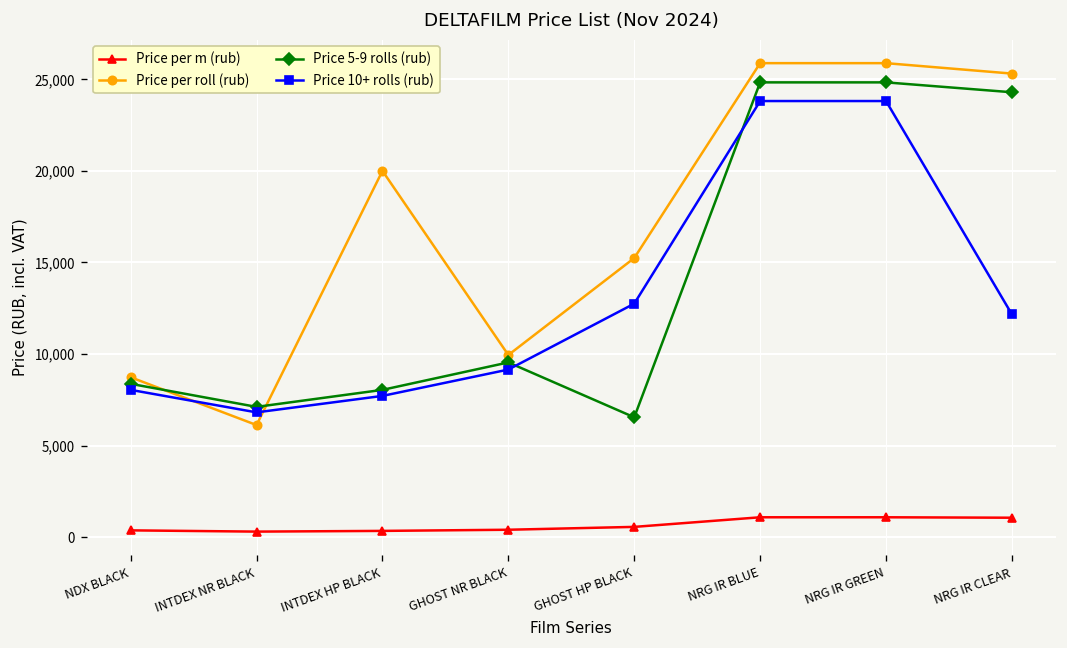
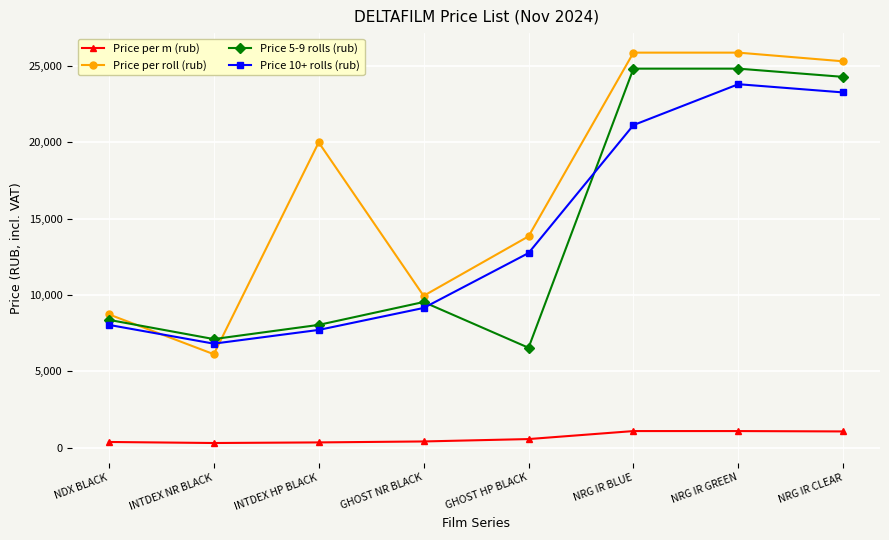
Price per roll (rub), GHOST HP BLACK: 15,200 -> 13,800
Price 10+ rolls (rub), NRG IR BLUE: 23,800 -> 21,100
Price 10+ rolls (rub), NRG IR CLEAR: 12,200 -> 23,300
